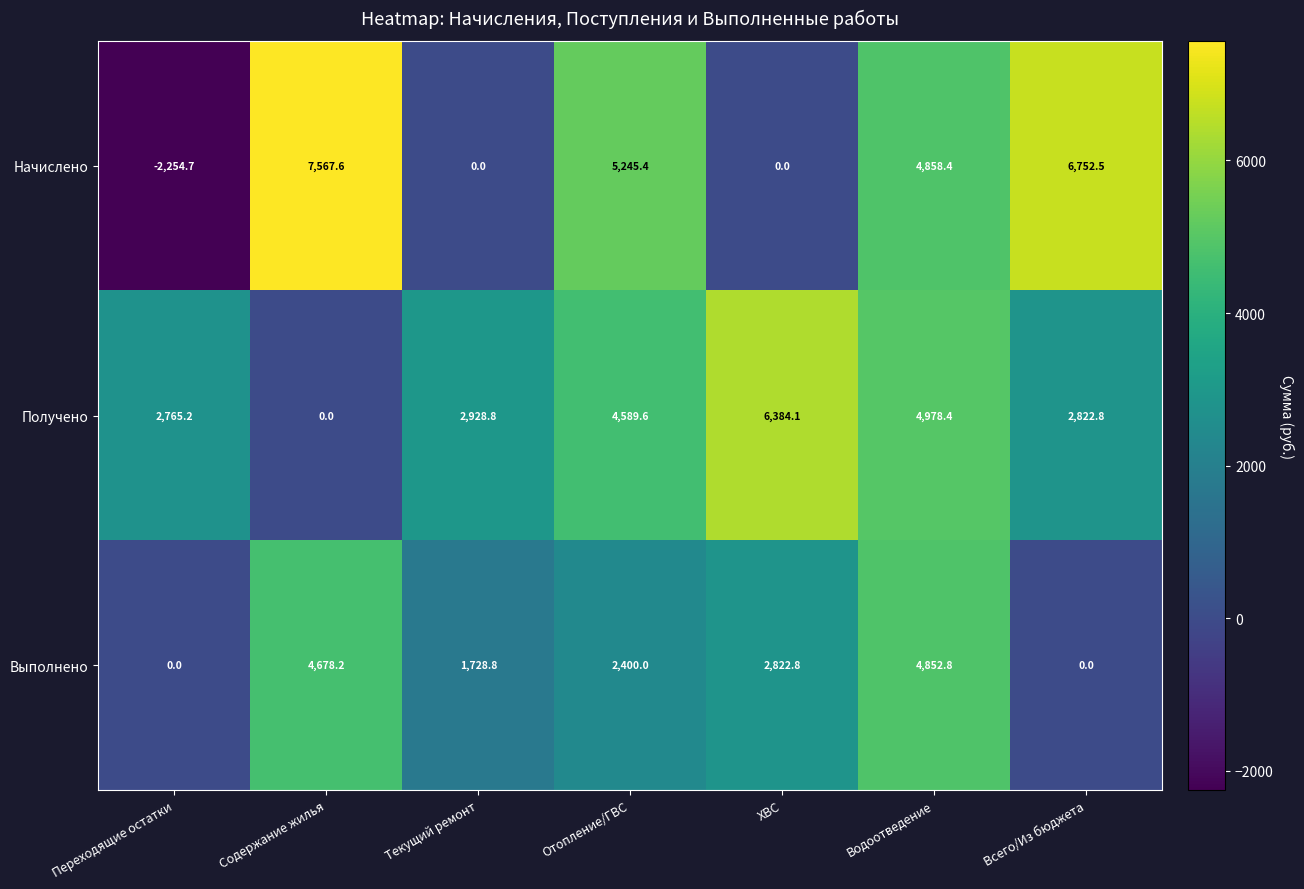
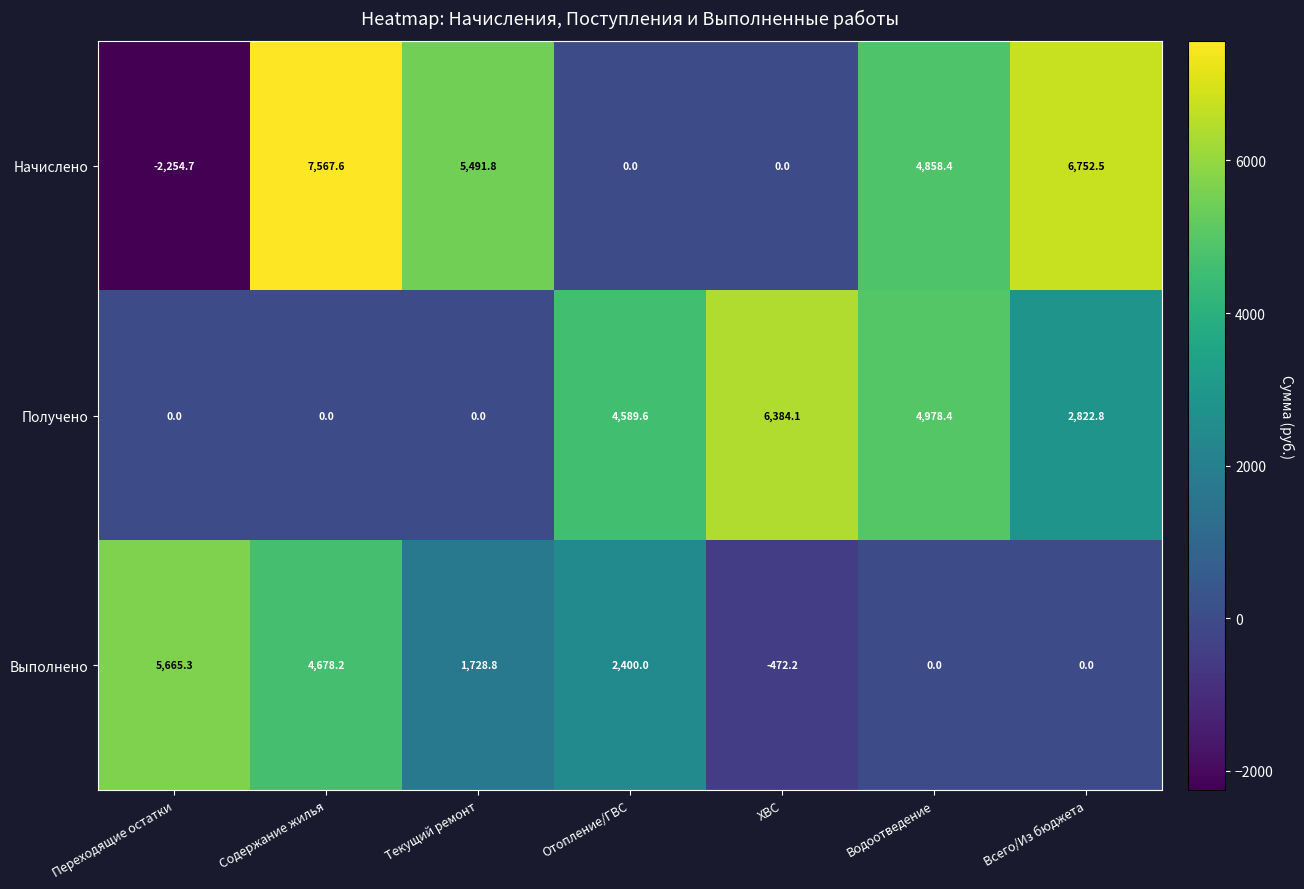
Начислено, Текущий ремонт: 0.0 -> 5,491.8
Начислено, Отопление/ГВС: 5,245.4 -> 0.0
Получено, Переходящие остатки: 2,765.2 -> 0.0
Получено, Текущий ремонт: 2,928.8 -> 0.0
Выполнено, Переходящие остатки: 0.0 -> 5,665.3
Выполнено, ХВС: 2,822.8 -> -472.2
Выполнено, Водоотведение: 4,852.8 -> 0.0
